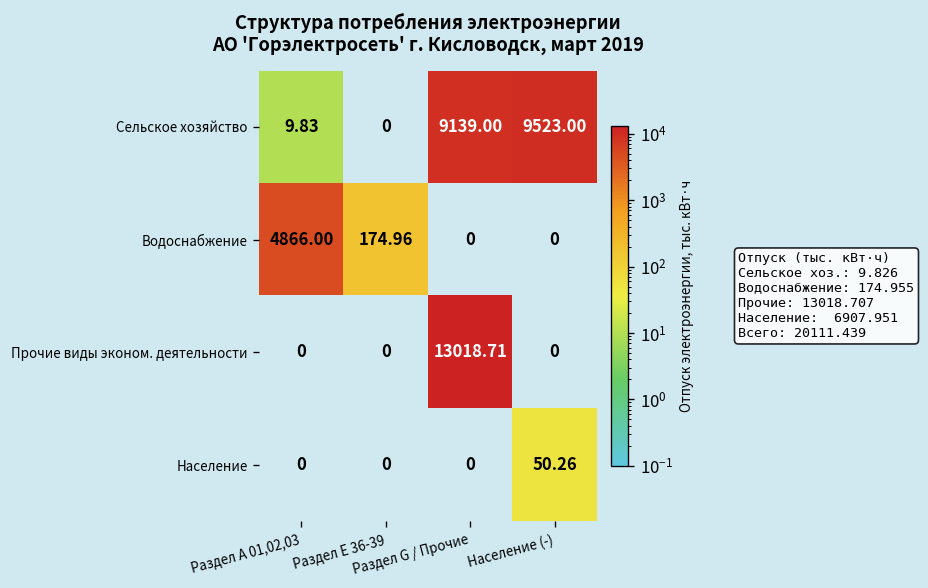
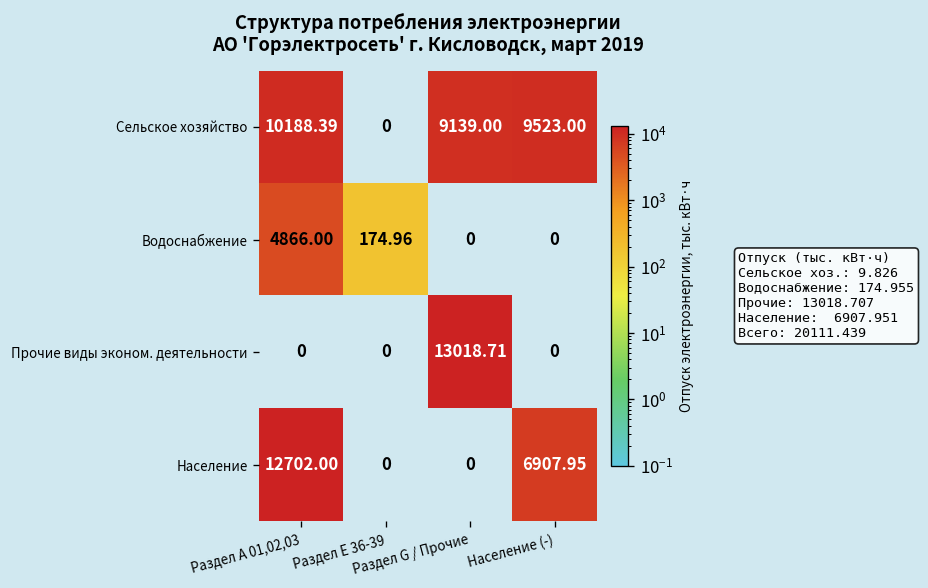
Сельское хозяйство, Раздел А 01,02,03: 9.83 -> 10188.39
Население, Раздел А 01,02,03: 0 -> 12702.00
Население, Население (-): 50.26 -> 6907.95
